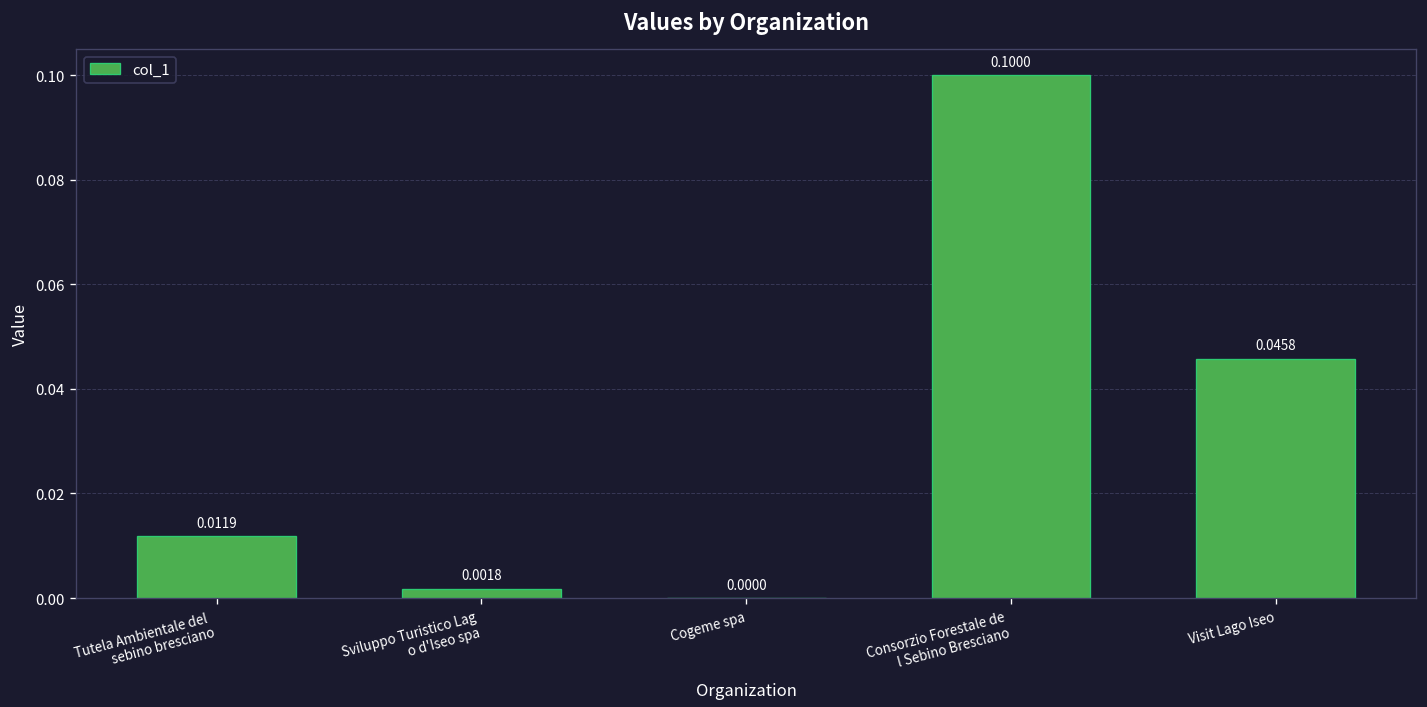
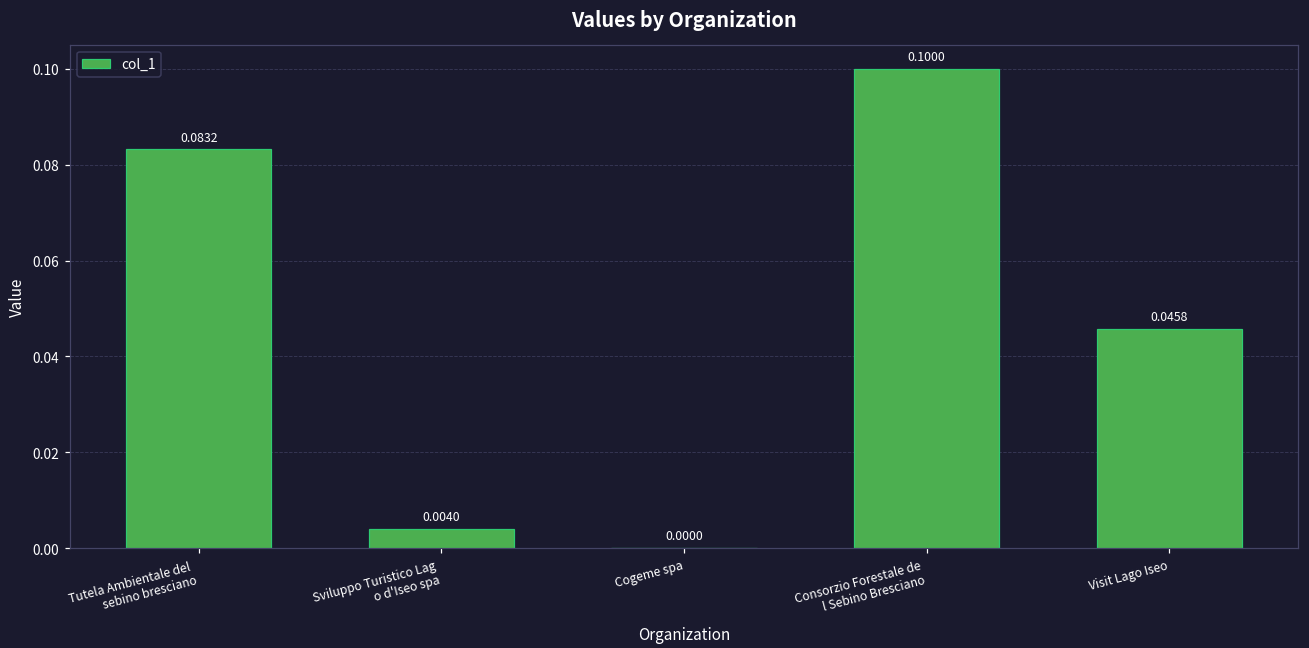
Tutela Ambientale del sebino bresciano: 0.0119 -> 0.0832
Sviluppo Turistico Lag o d'Iseo spa: 0.0018 -> 0.0040
